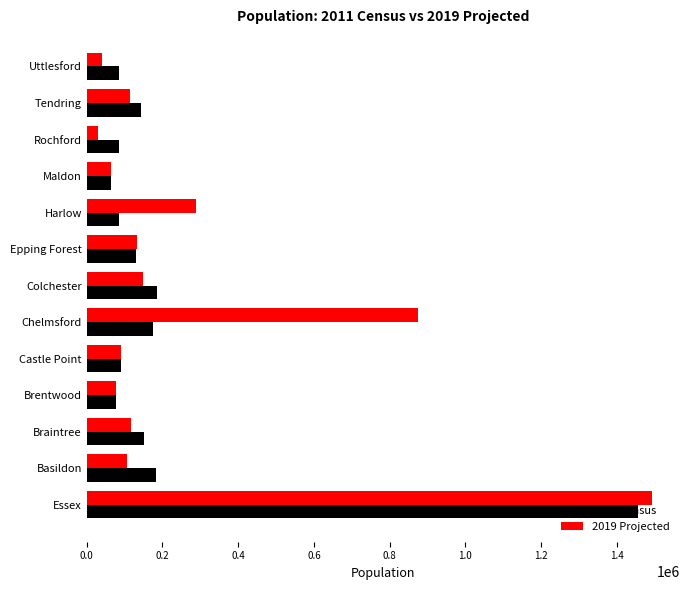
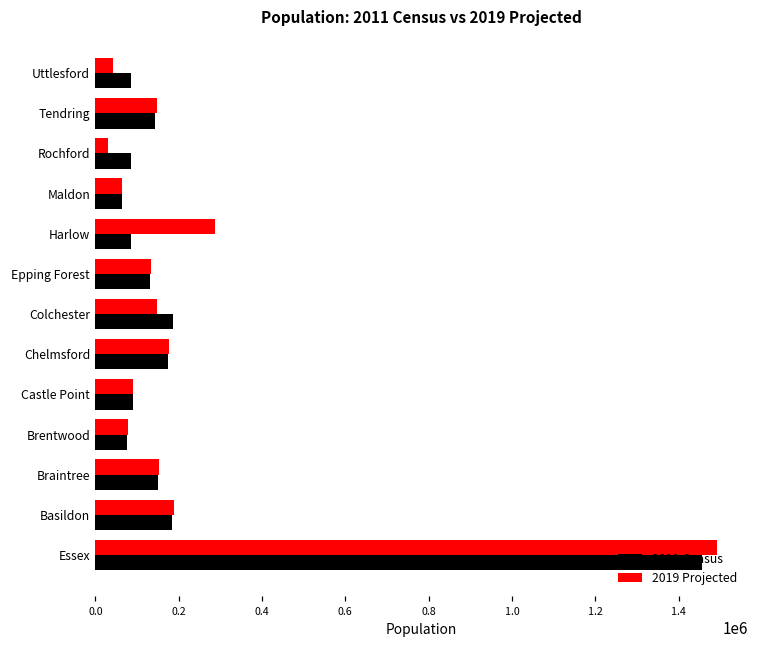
2019 Projected, Tendring: 120000 -> 150000
2019 Projected, Chelmsford: 870000 -> 180000
2019 Projected, Braintree: 120000 -> 150000
2019 Projected, Basildon: 110000 -> 190000
